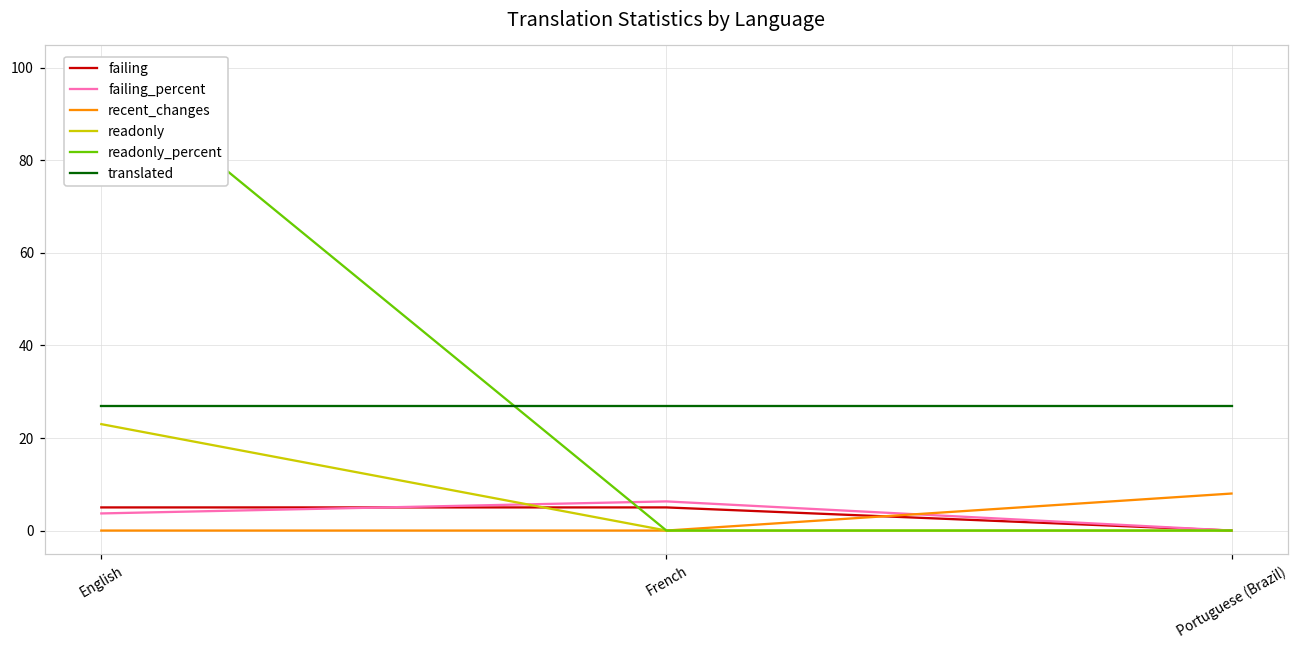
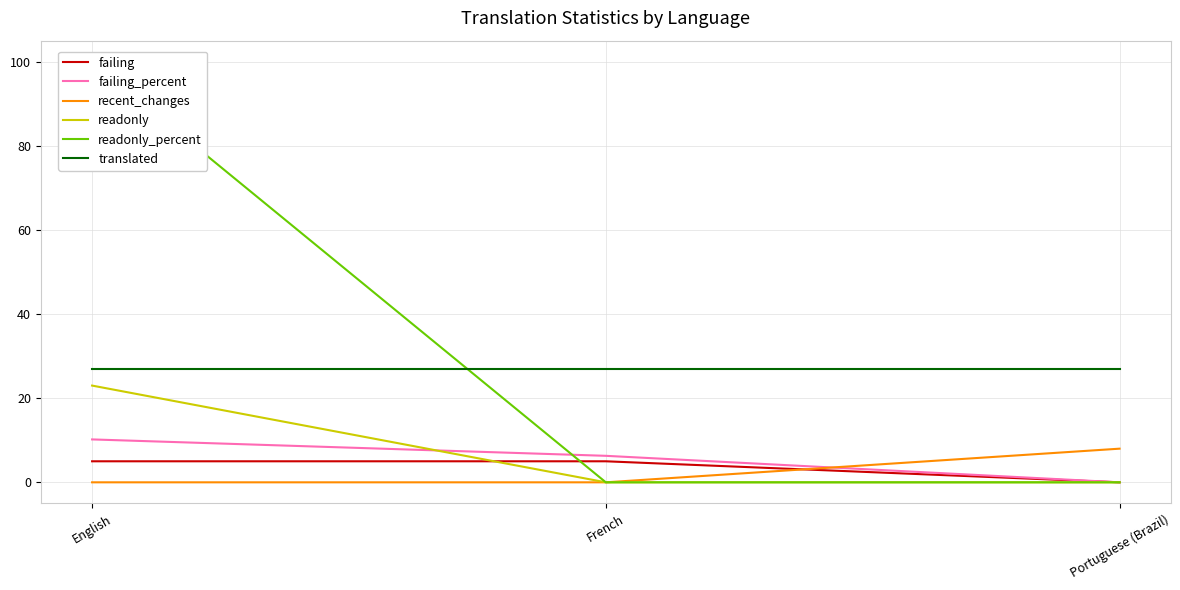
failing_percent, English: 4 -> 10
